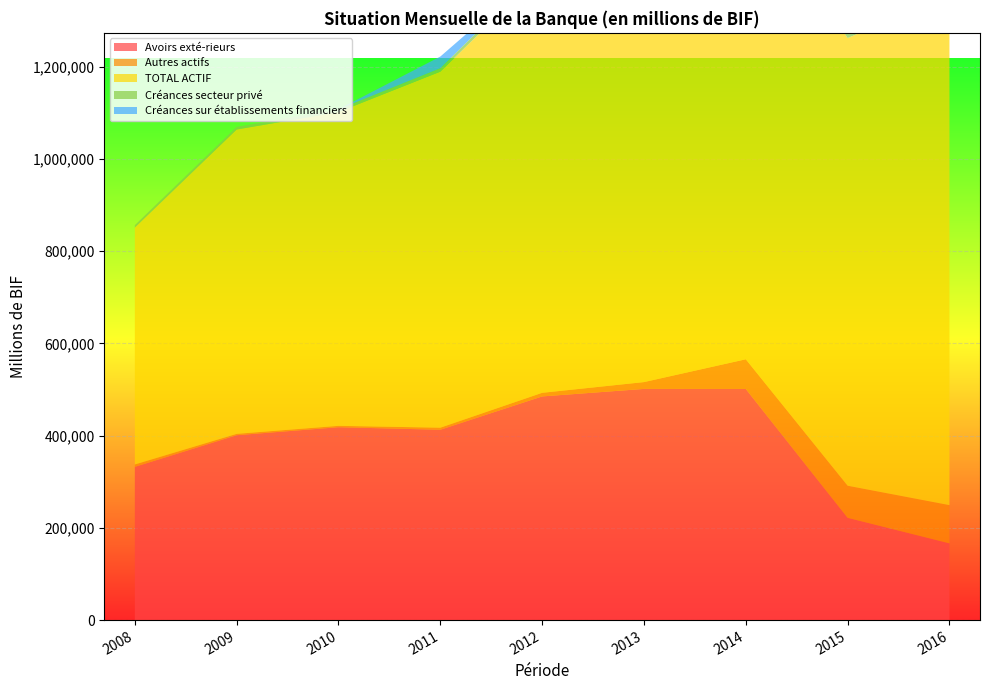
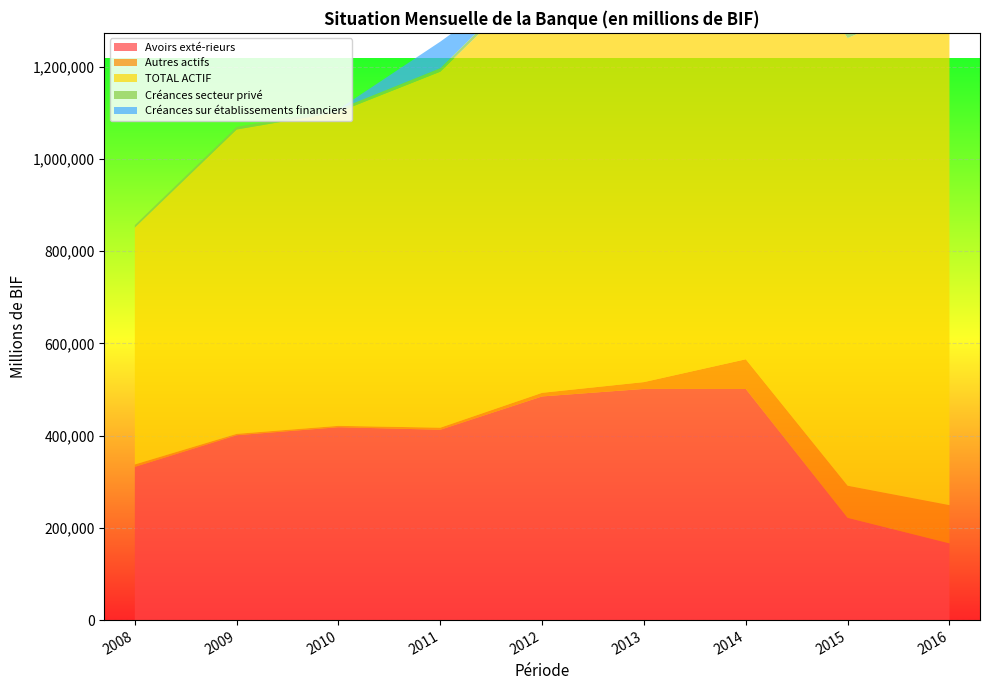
Créances sur établissements financiers, 2011: 30,000 -> 60,000
